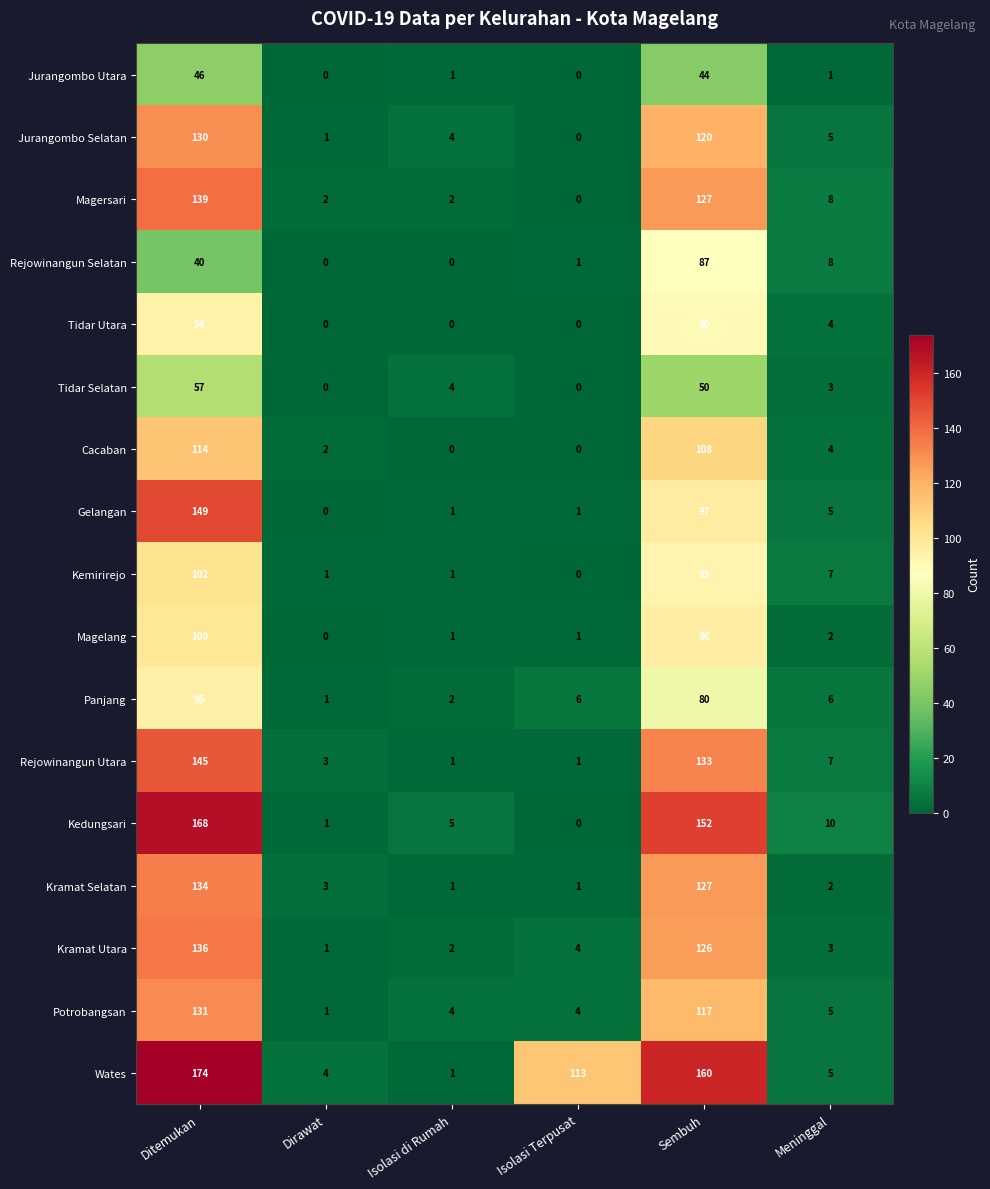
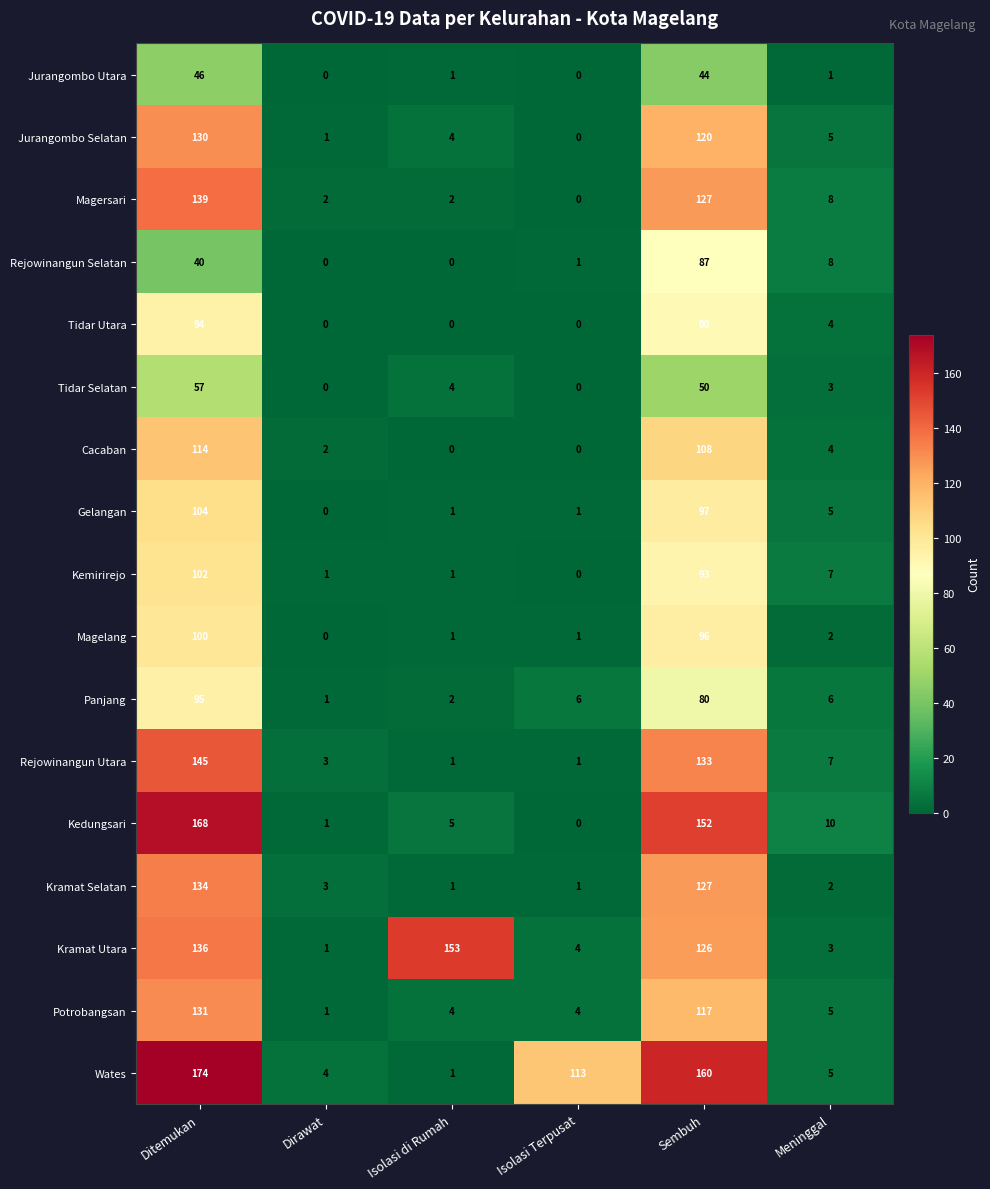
Gelangan, Ditemukan: 149 -> 104
Kramat Utara, Isolasi di Rumah: 2 -> 153
